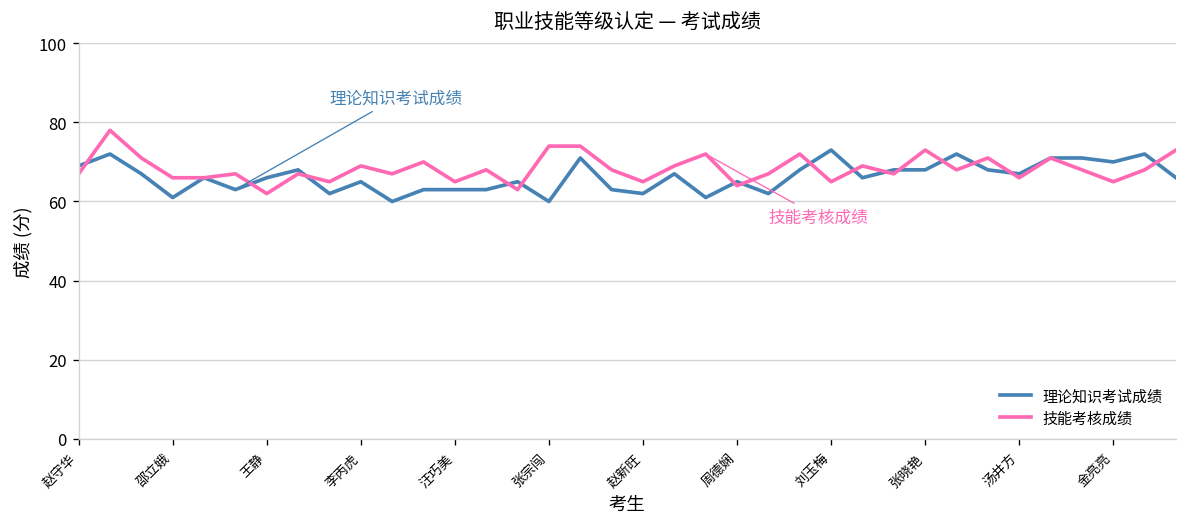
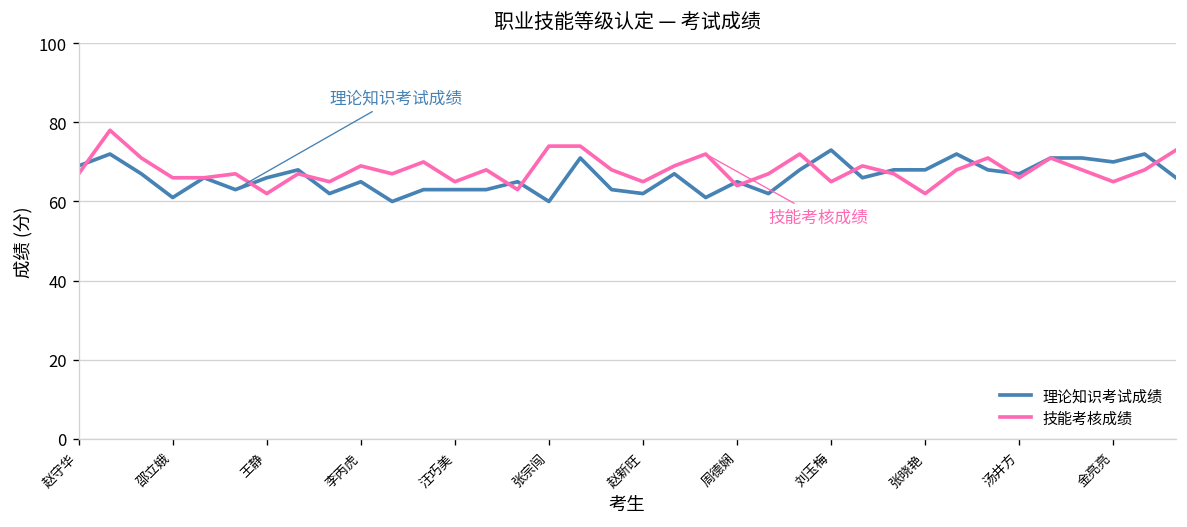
技能考核成绩, 张晓艳: 73 -> 62
